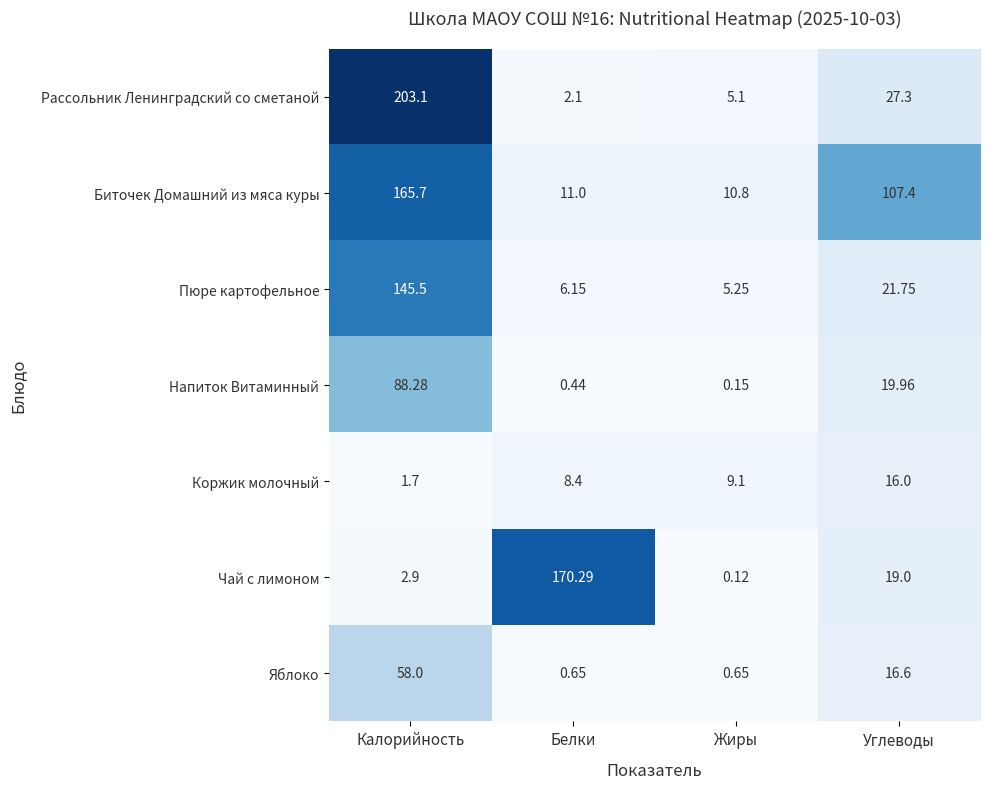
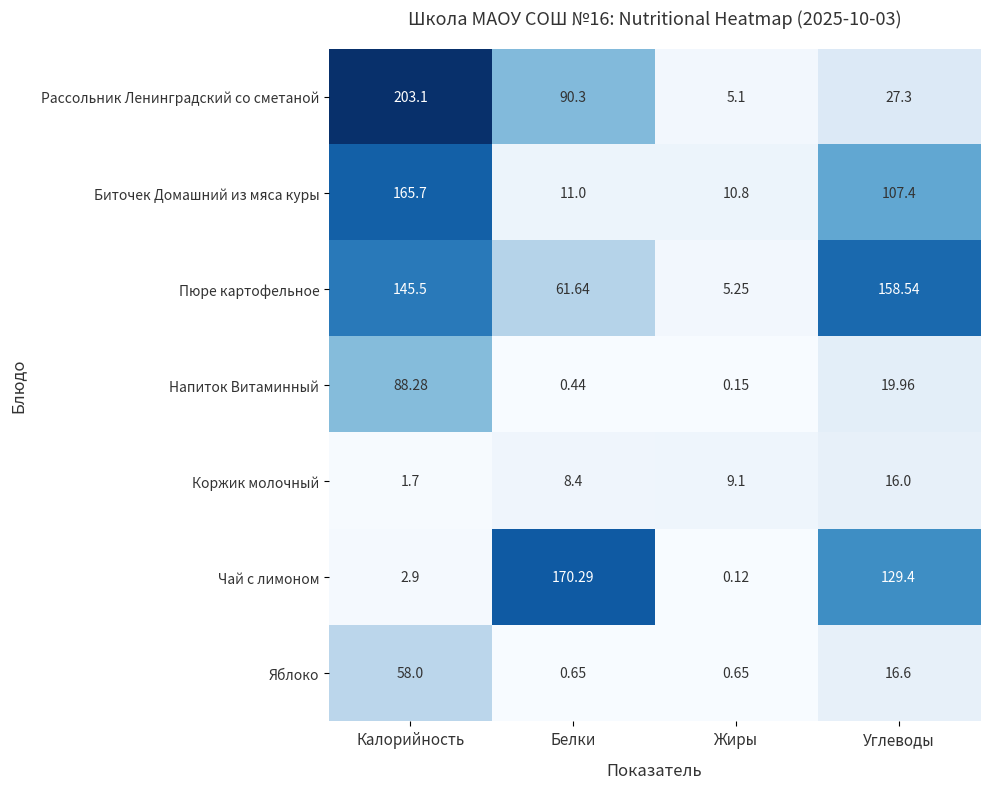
Рассольник Ленинградский со сметаной, Белки: 2.1 -> 90.3
Пюре картофельное, Белки: 6.15 -> 61.64
Пюре картофельное, Углеводы: 21.75 -> 158.54
Чай с лимоном, Углеводы: 19.0 -> 129.4
